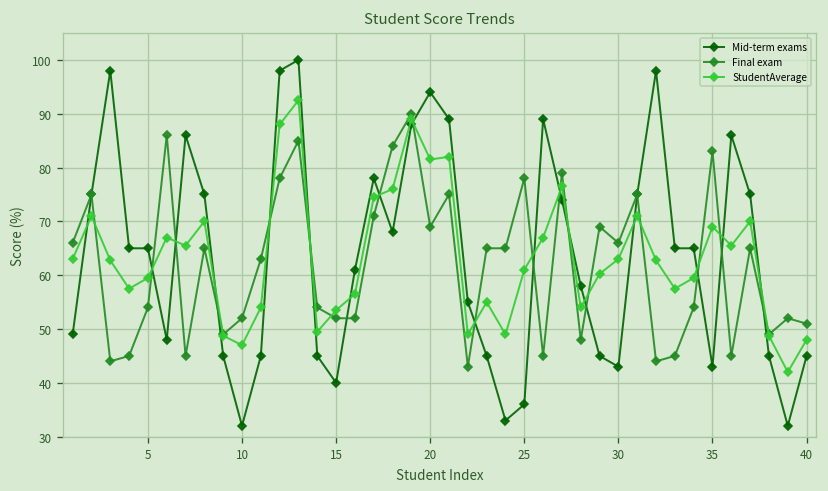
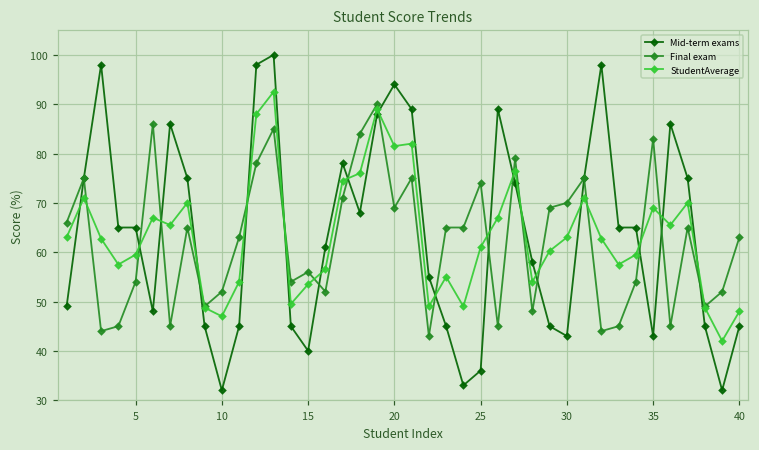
Final exam, 15: 52 -> 56
Final exam, 25: 78 -> 74
Final exam, 30: 66 -> 70
Final exam, 40: 51 -> 63
